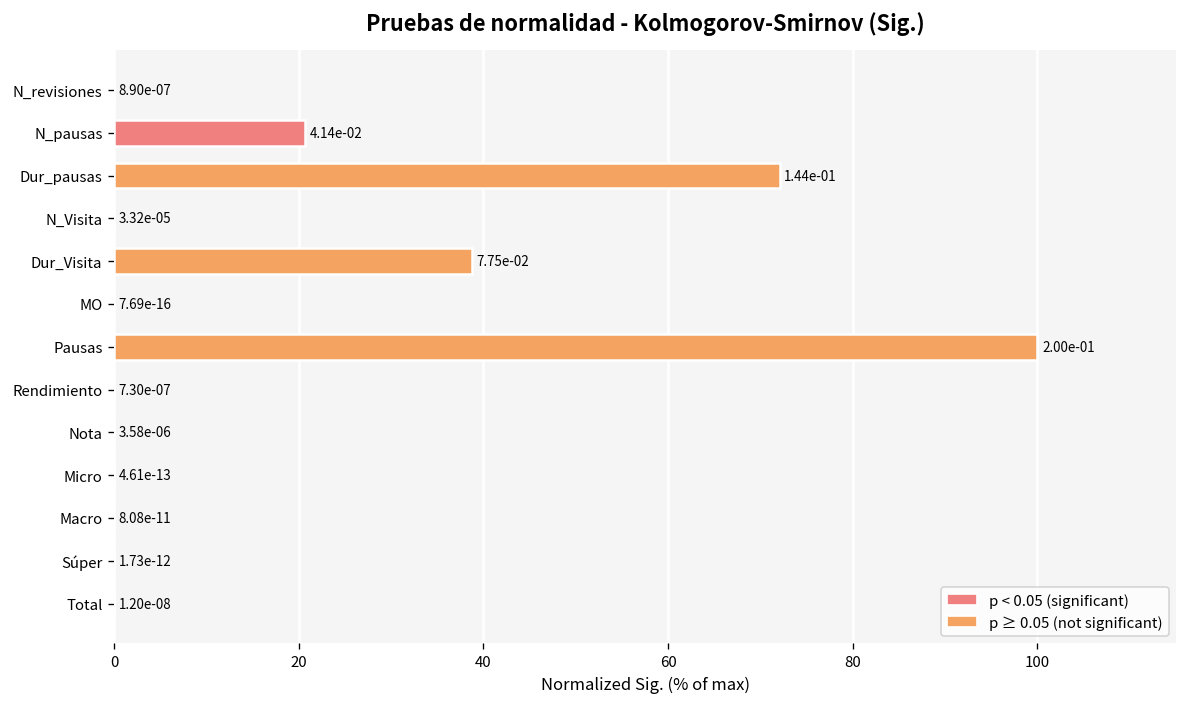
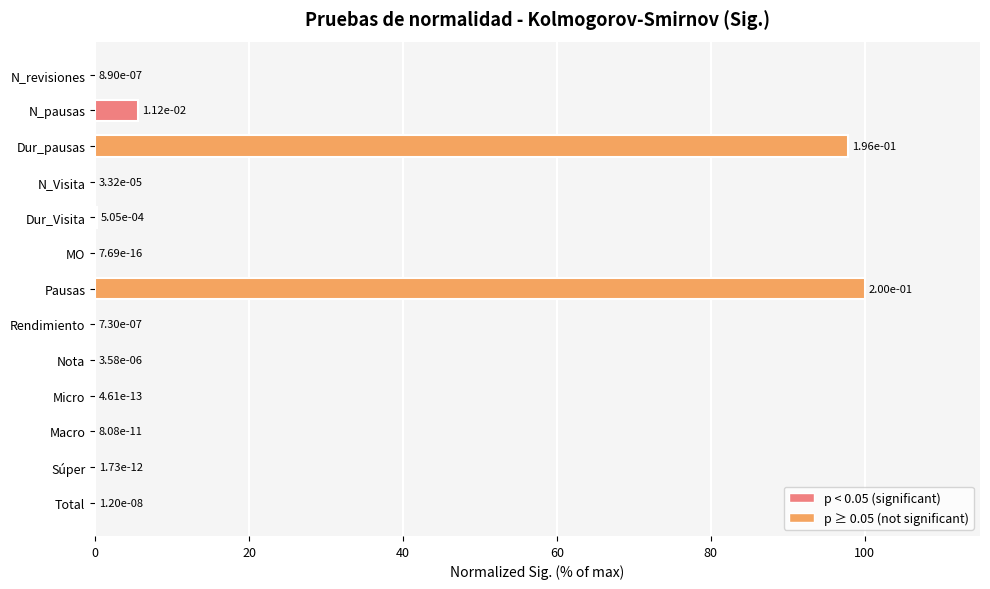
N_pausas: 4.14e-02 -> 1.12e-02
Dur_pausas: 1.44e-01 -> 1.96e-01
Dur_Visita: 7.75e-02 -> 5.05e-04
